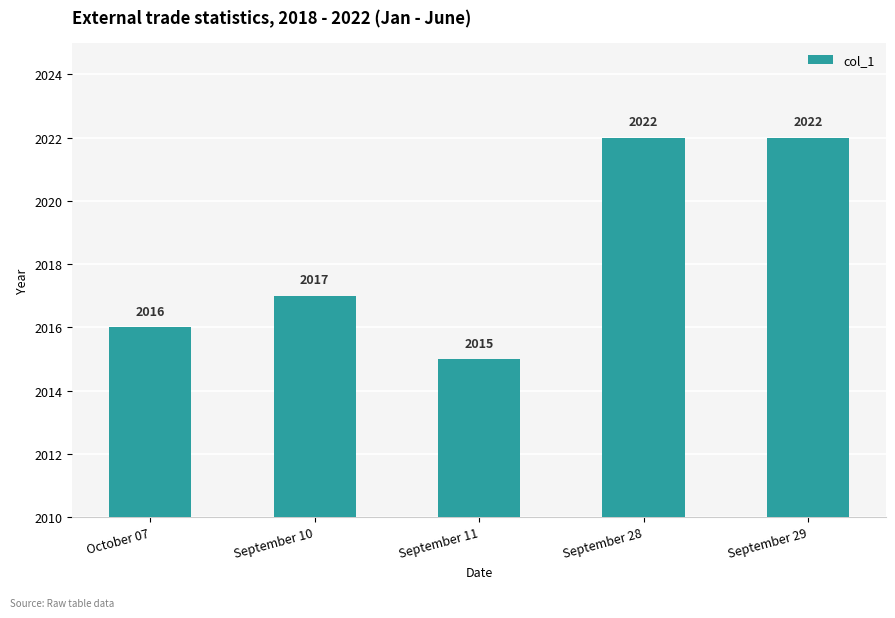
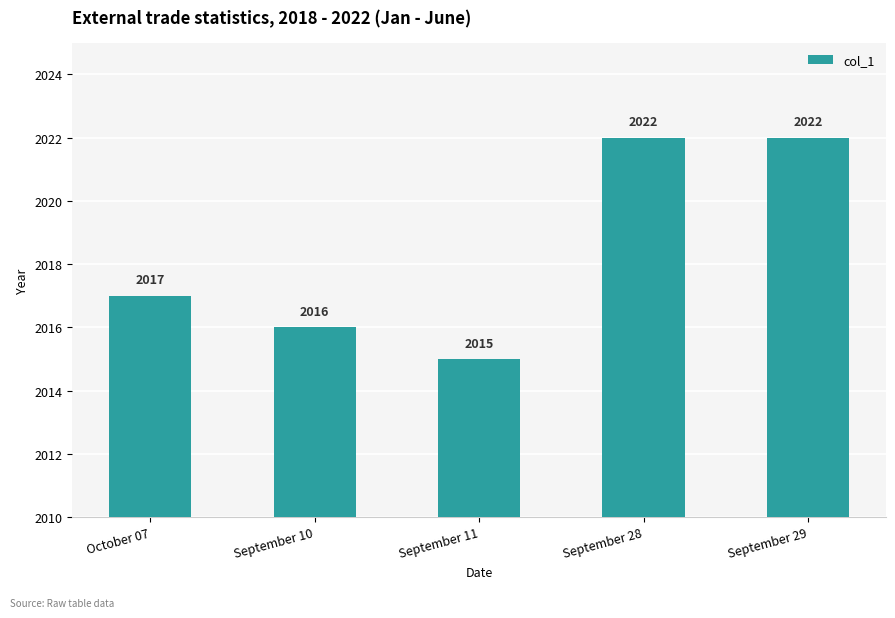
October 07: 2016 -> 2017
September 10: 2017 -> 2016
